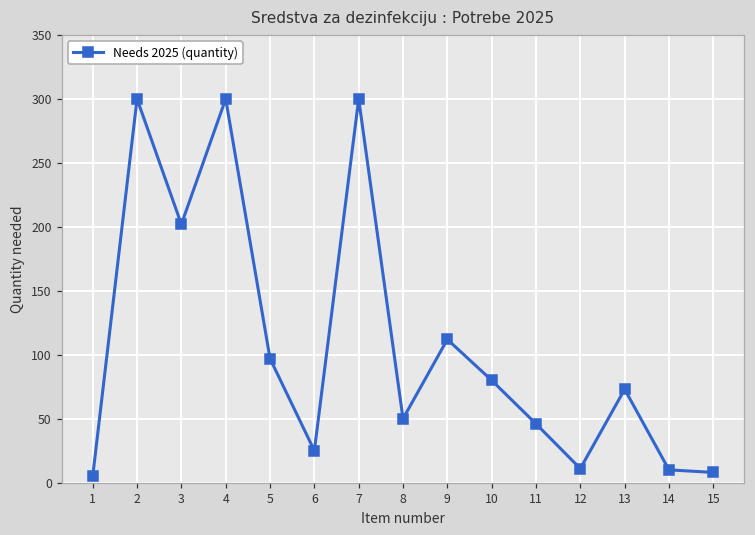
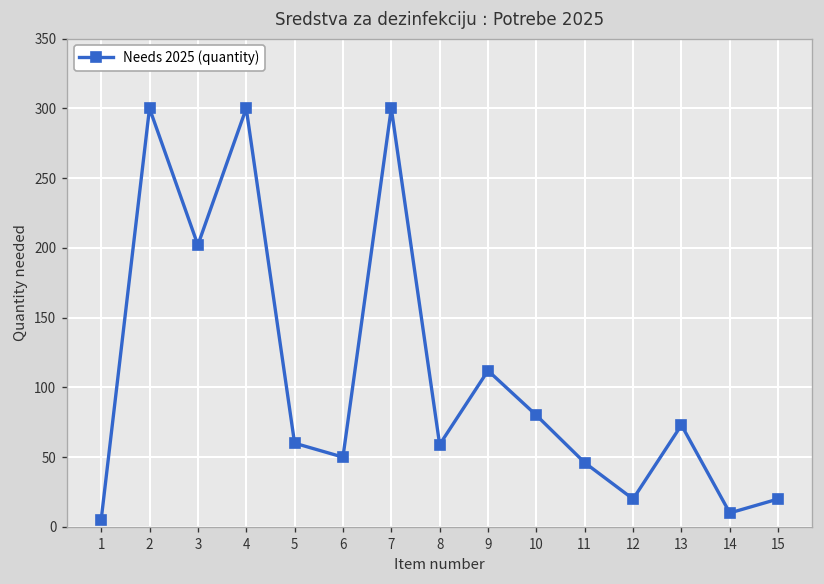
5: 97 -> 60
6: 25 -> 50
8: 50 -> 59
12: 11 -> 20
15: 8 -> 20
